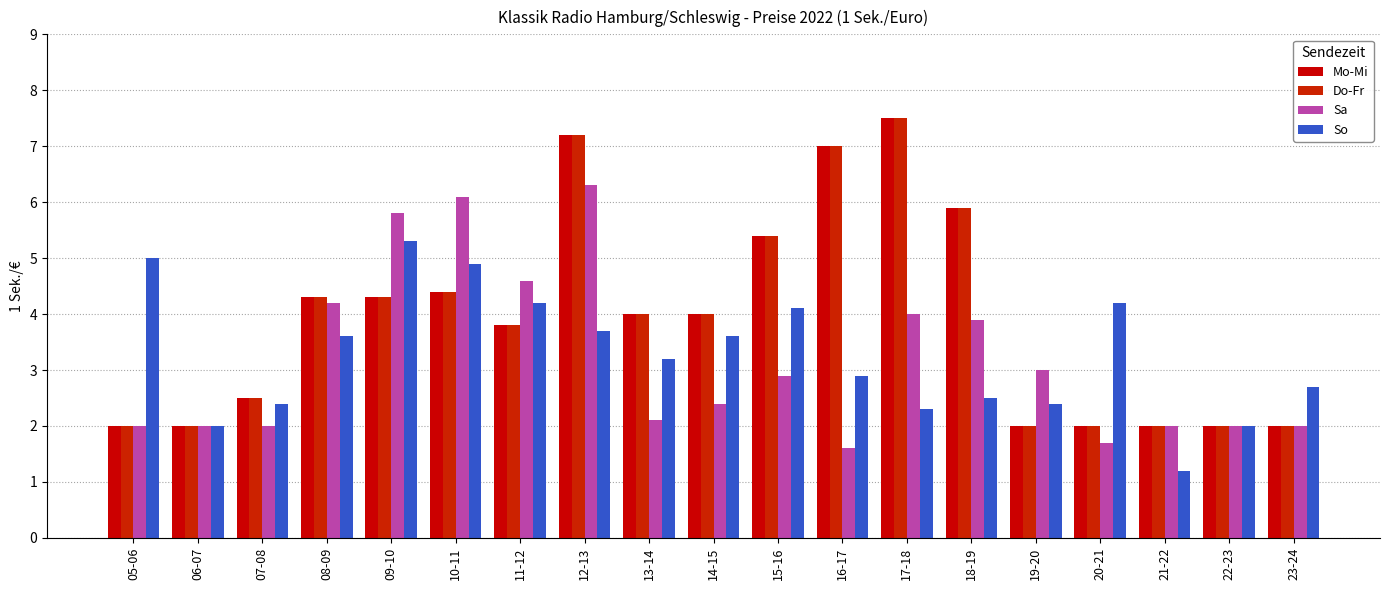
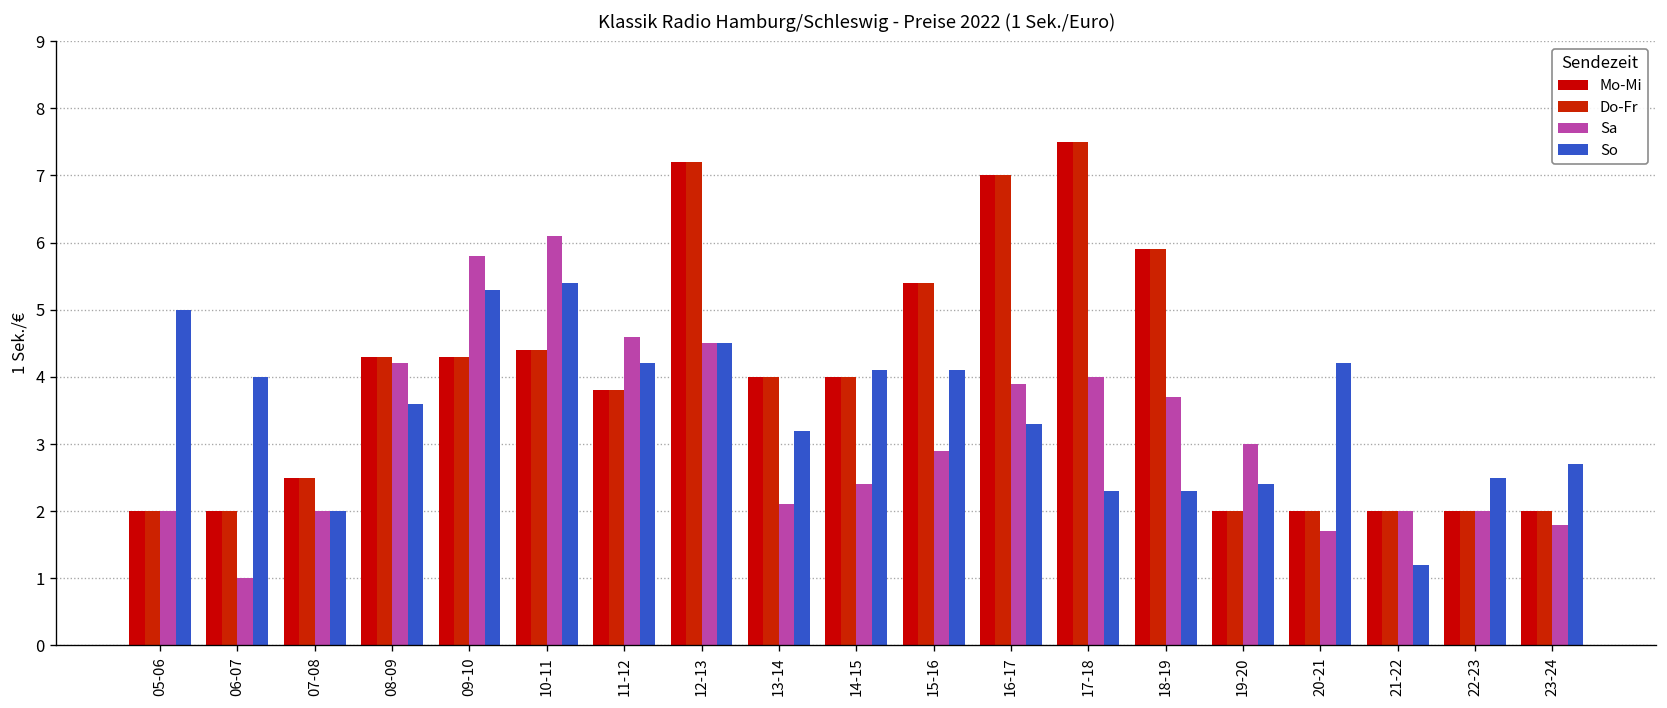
Sa, 06-07: 2 -> 1
So, 06-07: 2 -> 4
So, 07-08: 2.4 -> 2.0
So, 10-11: 4.9 -> 5.4
Sa, 12-13: 6.3 -> 4.5
So, 12-13: 3.7 -> 4.5
So, 14-15: 3.6 -> 4.1
Sa, 16-17: 1.6 -> 3.9
So, 16-17: 2.9 -> 3.3
Sa, 18-19: 3.9 -> 3.7
So, 18-19: 2.5 -> 2.3
So, 22-23: 2.0 -> 2.5
Sa, 23-24: 2.0 -> 1.8
